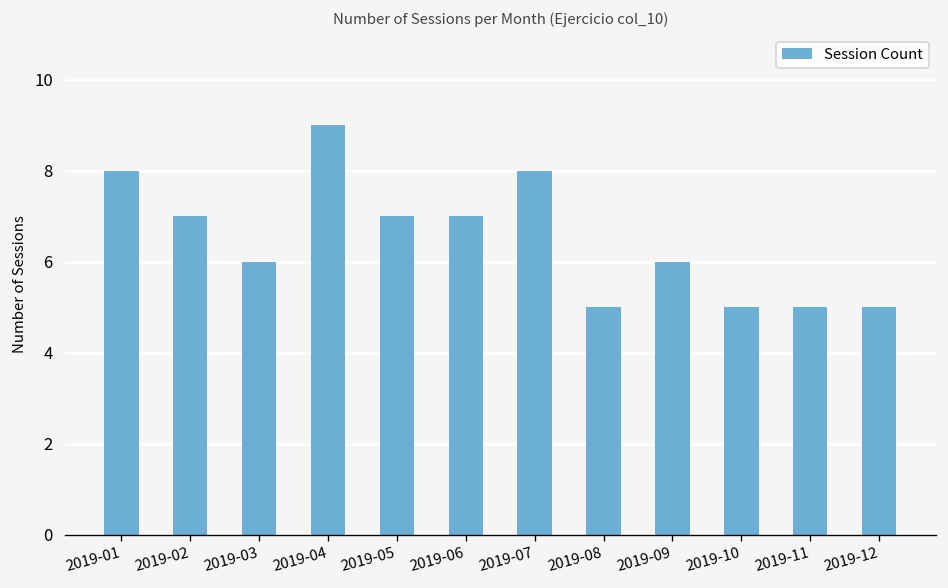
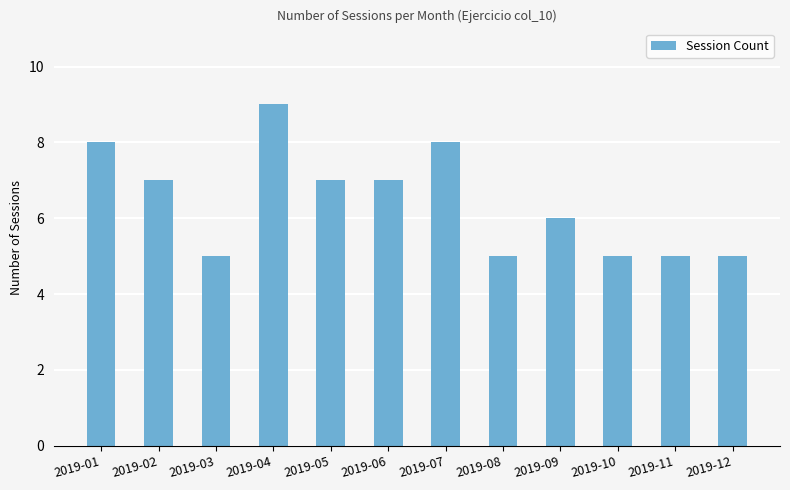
2019-03: 6 -> 5
